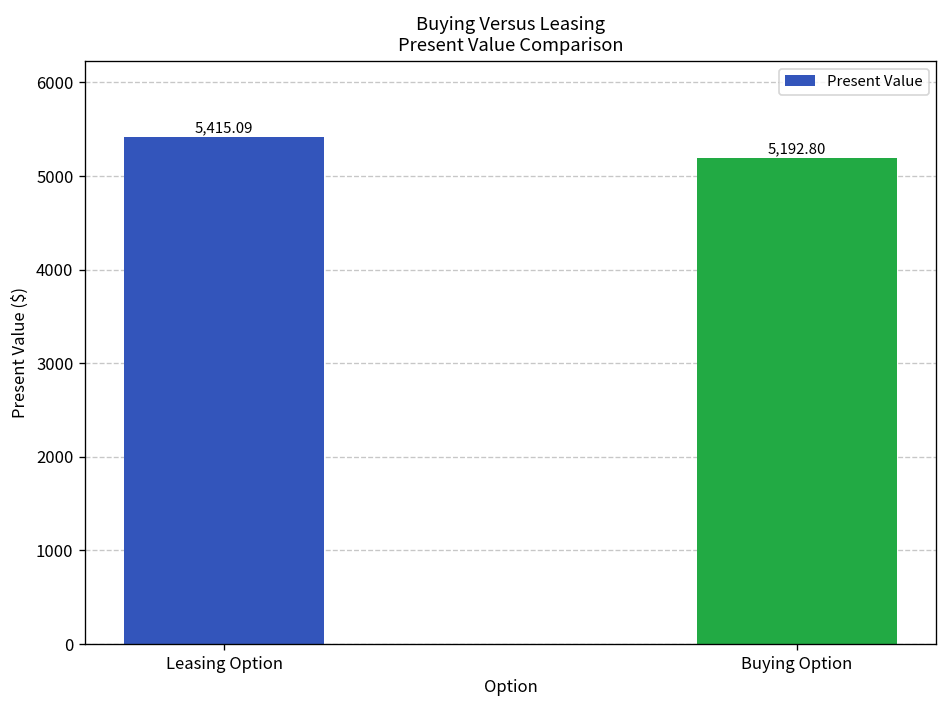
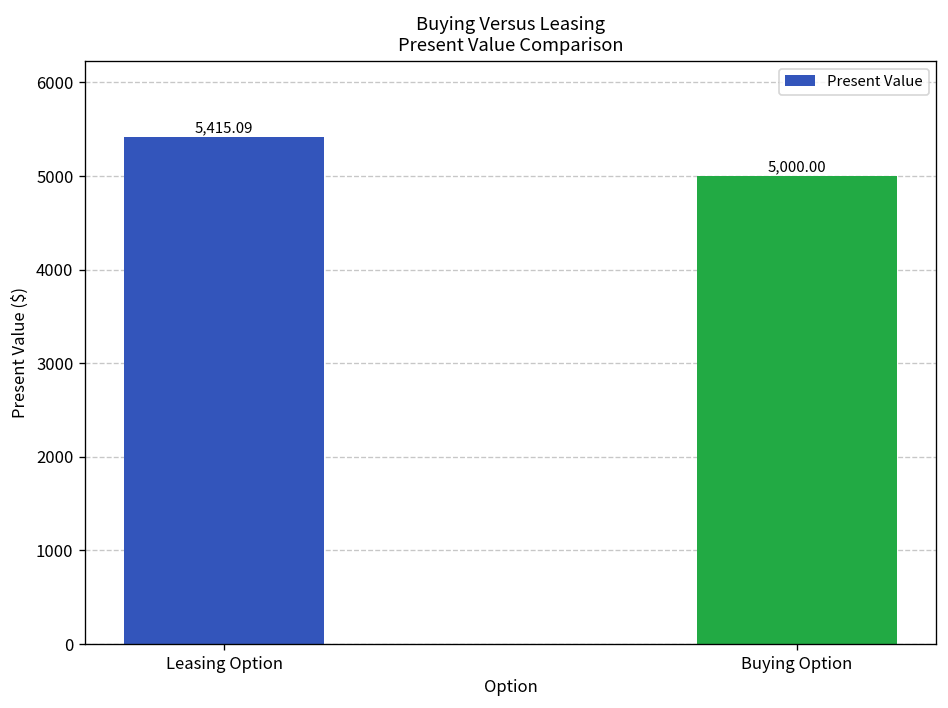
Buying Option: 5,192.80 -> 5,000.00
